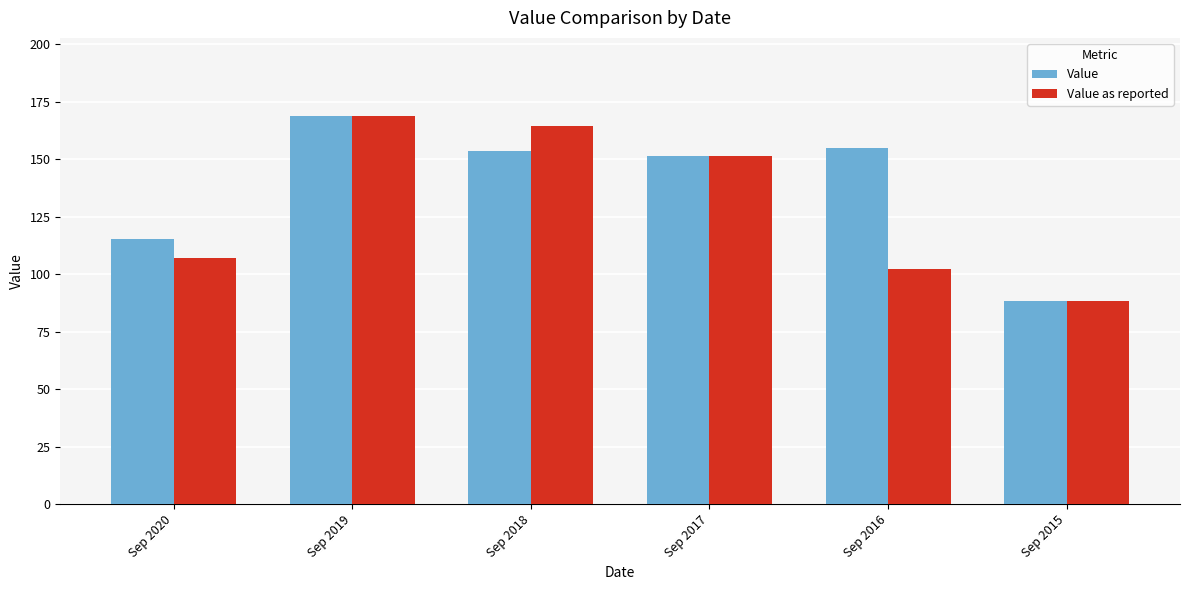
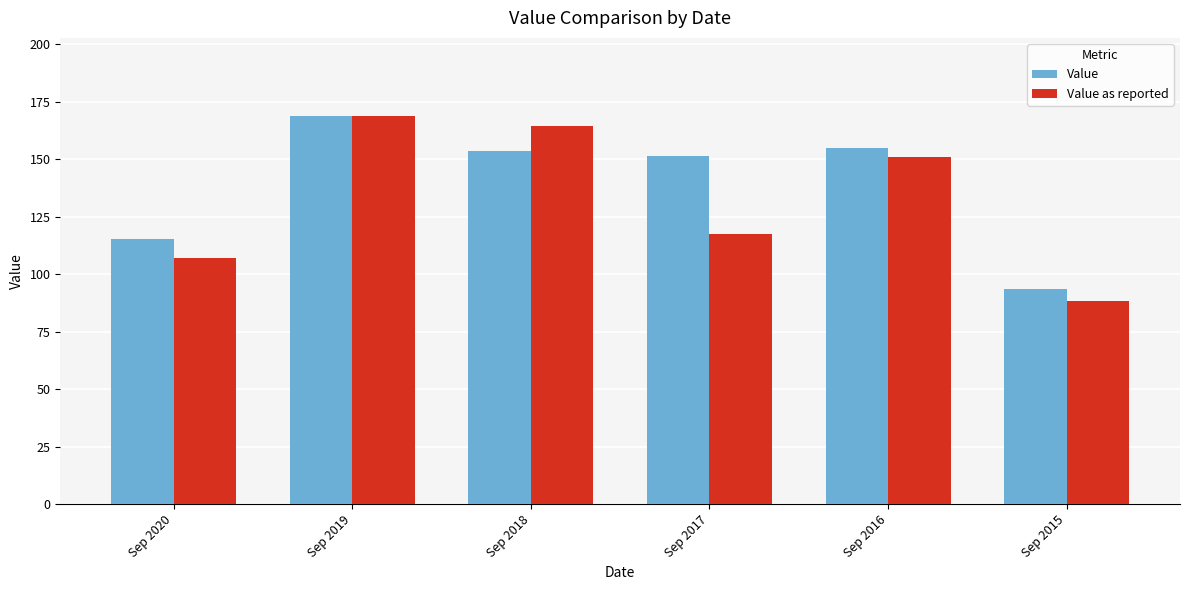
Value as reported, Sep 2017: 152 -> 117
Value as reported, Sep 2016: 102 -> 151
Value, Sep 2015: 89 -> 94
